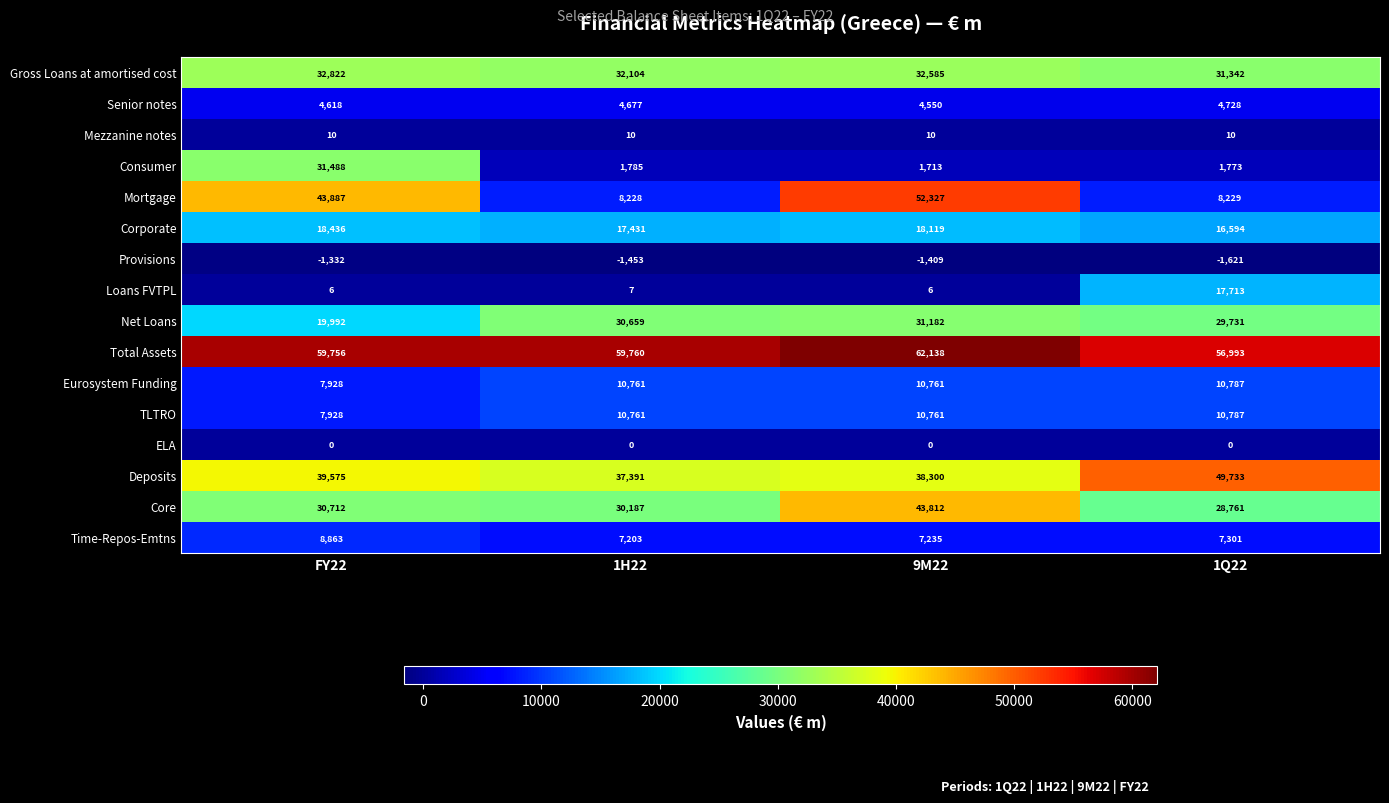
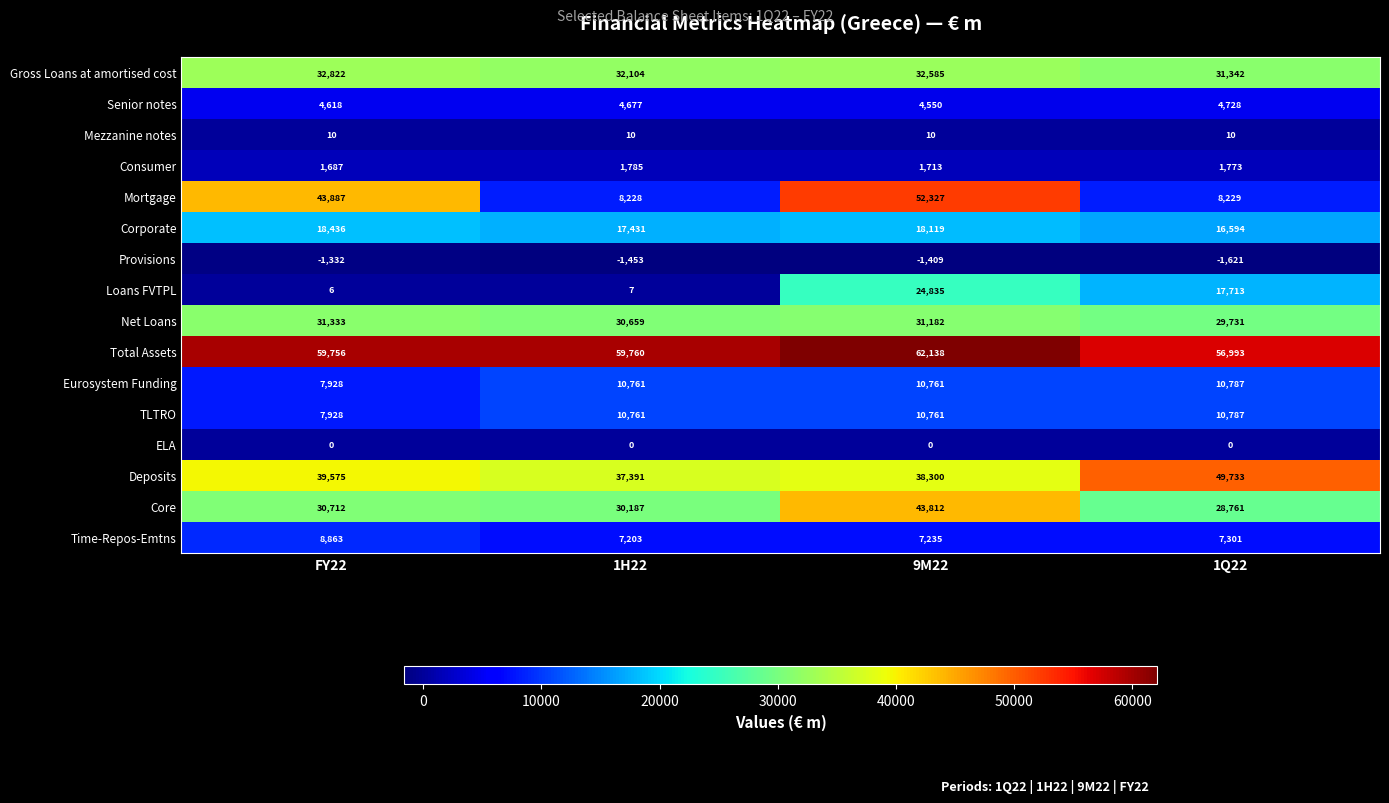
Consumer, FY22: 31,488 -> 1,687
Loans FVTPL, 9M22: 6 -> 24,835
Net Loans, FY22: 19,992 -> 31,333
